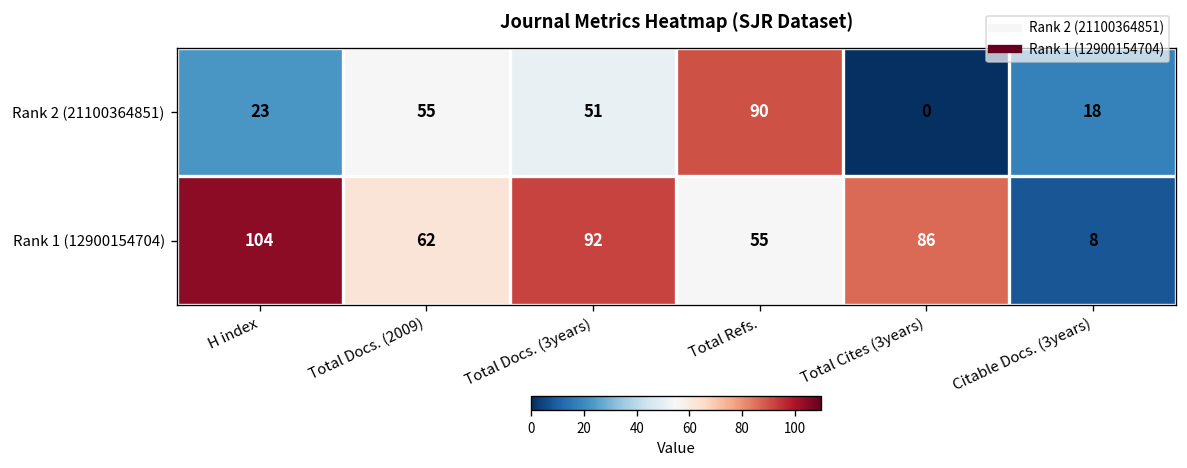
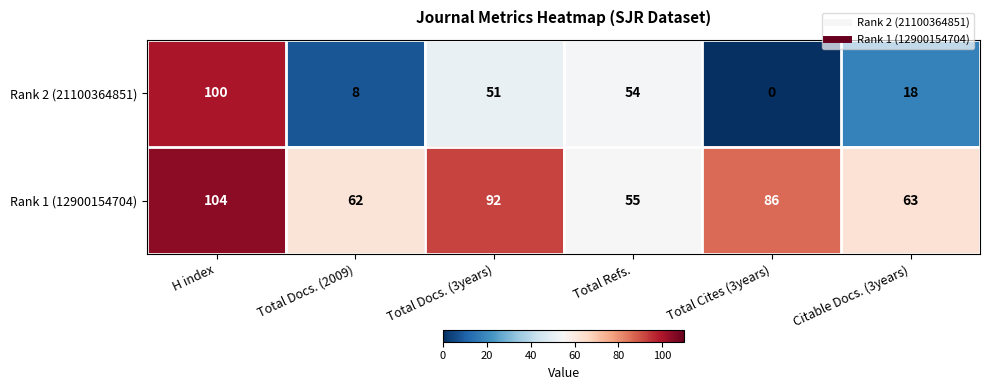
Rank 2 (21100364851), H index: 23 -> 100
Rank 2 (21100364851), Total Docs. (2009): 55 -> 8
Rank 2 (21100364851), Total Refs.: 90 -> 54
Rank 1 (12900154704), Citable Docs. (3years): 8 -> 63
